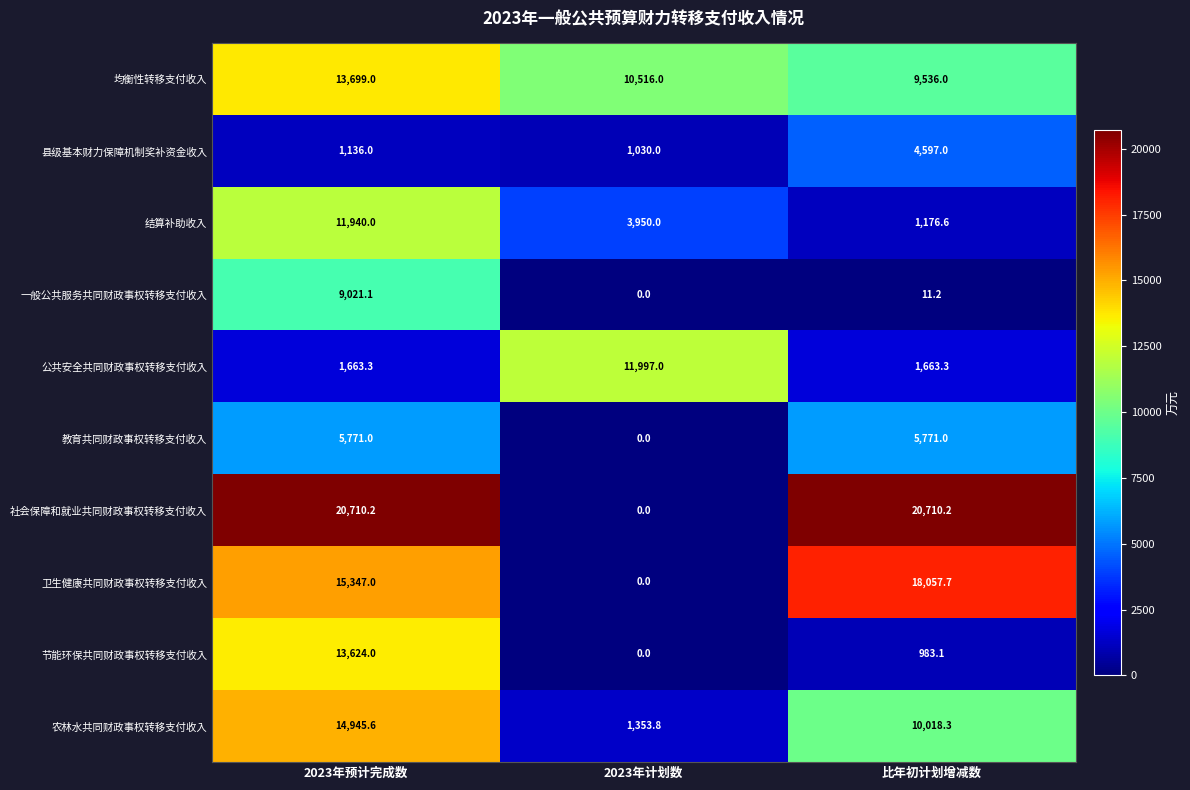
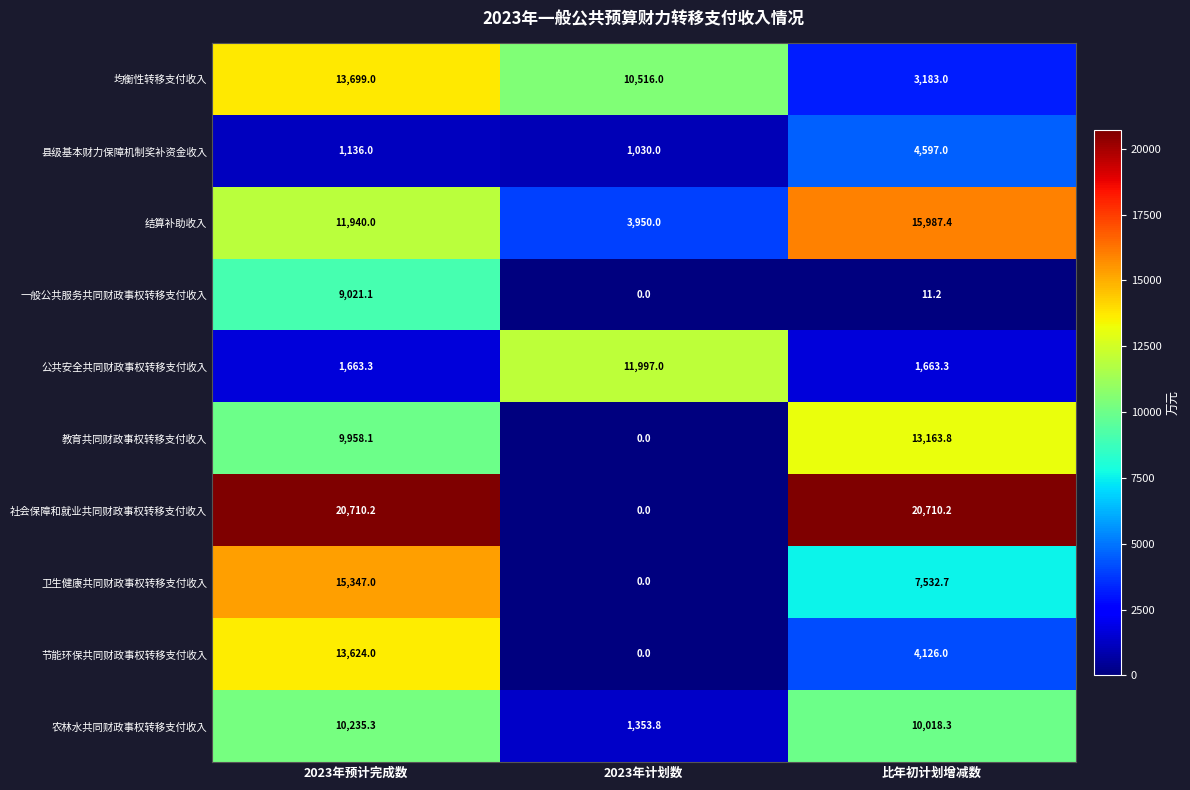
均衡性转移支付收入, 比年初计划增减数: 9,536.0 -> 3,183.0
结算补助收入, 比年初计划增减数: 1,176.6 -> 15,987.4
教育共同财政事权转移支付收入, 2023年预计完成数: 5,771.0 -> 9,958.1
教育共同财政事权转移支付收入, 比年初计划增减数: 5,771.0 -> 13,163.8
卫生健康共同财政事权转移支付收入, 比年初计划增减数: 18,057.7 -> 7,532.7
节能环保共同财政事权转移支付收入, 比年初计划增减数: 983.1 -> 4,126.0
农林水共同财政事权转移支付收入, 2023年预计完成数: 14,945.6 -> 10,235.3
